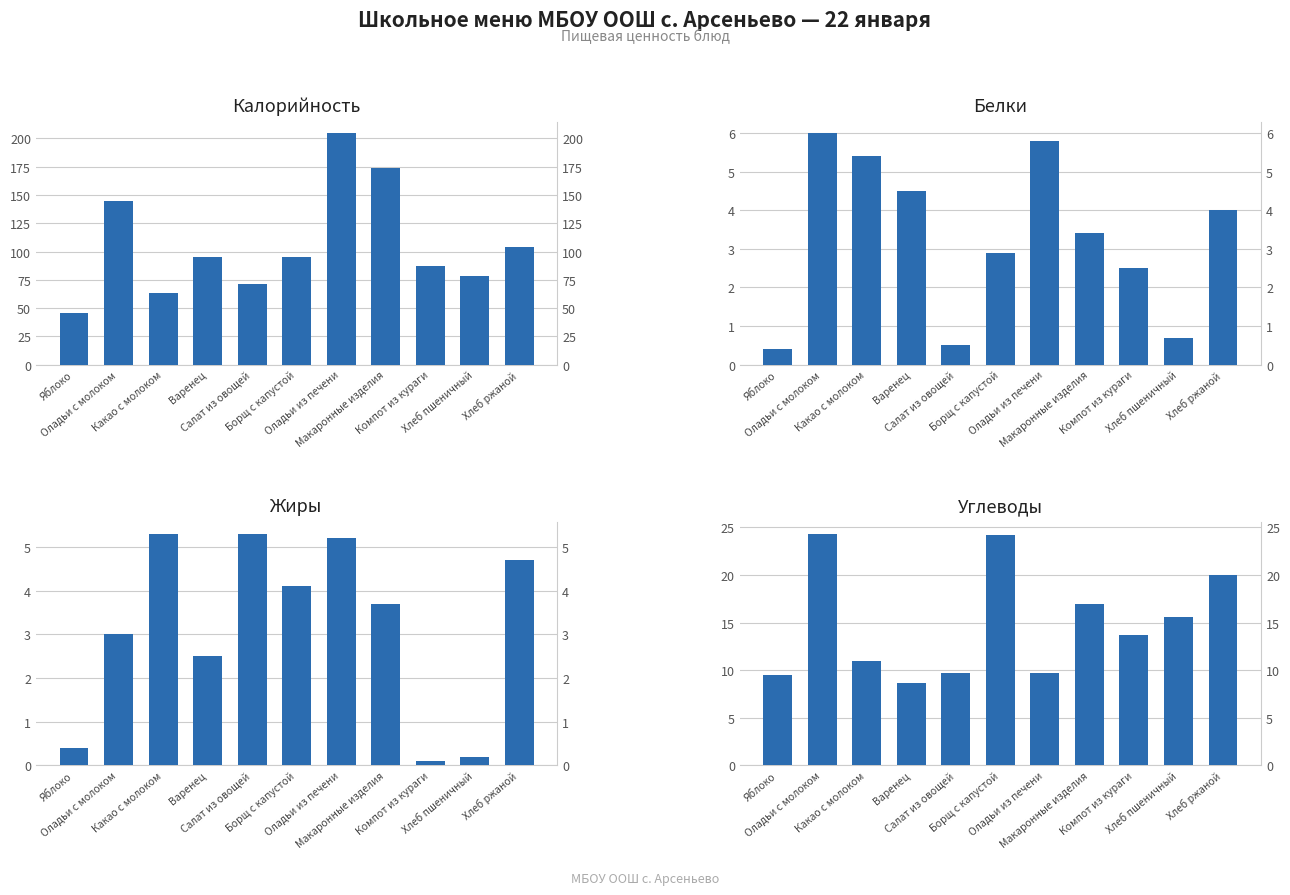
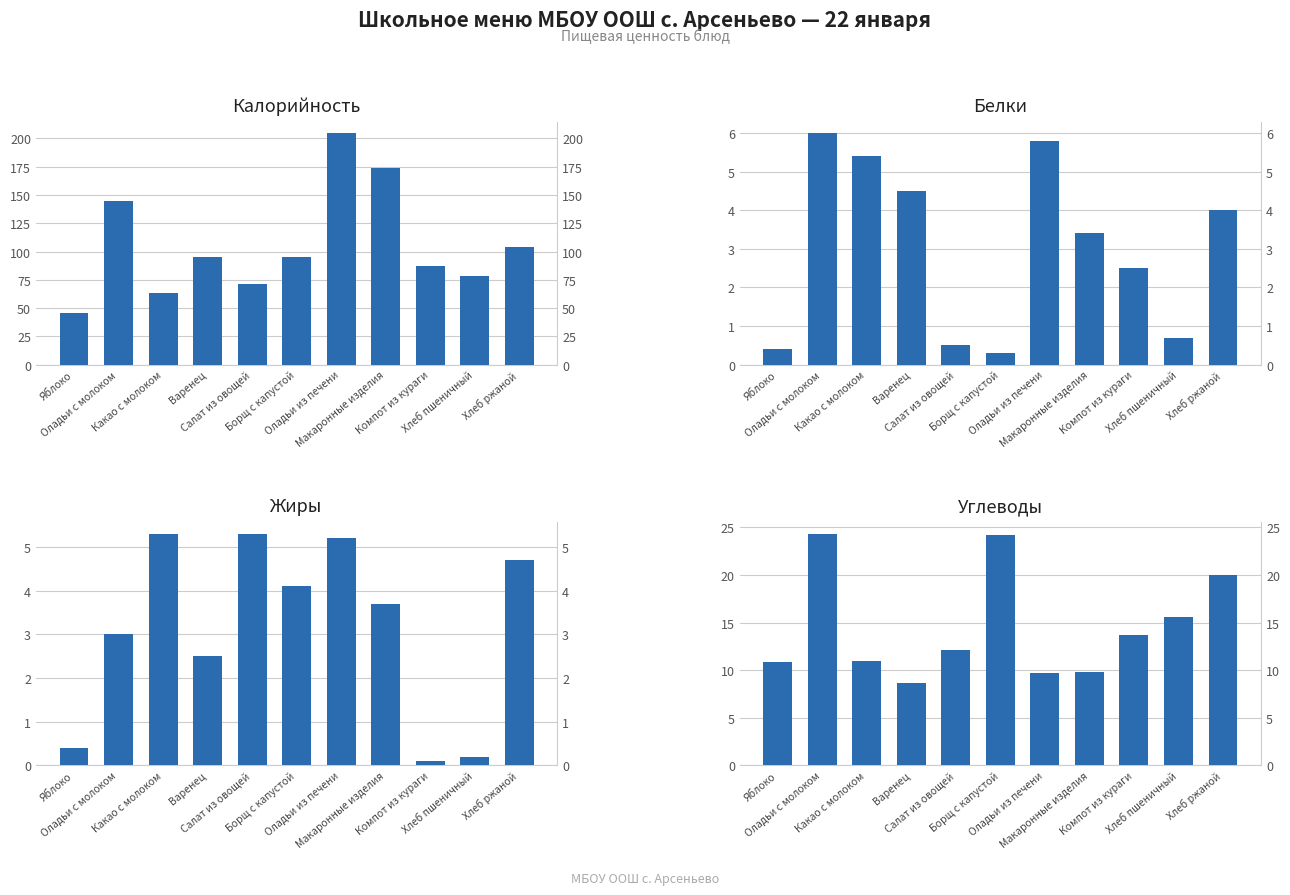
Белки, Борщ с капустой: 2.9 -> 0.3
Углеводы, Яблоко: 10 -> 11
Углеводы, Салат из овощей: 10 -> 12
Углеводы, Макаронные изделия: 17 -> 10
